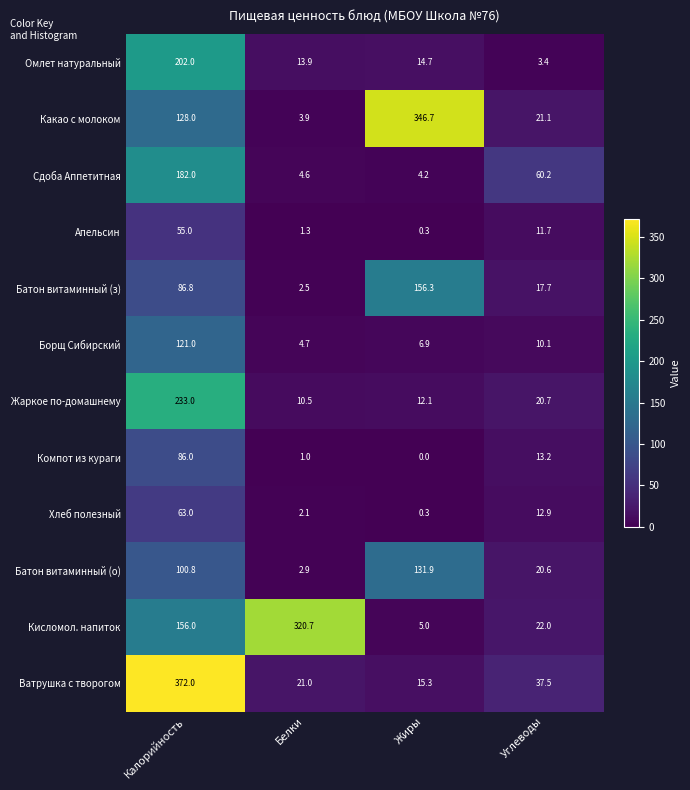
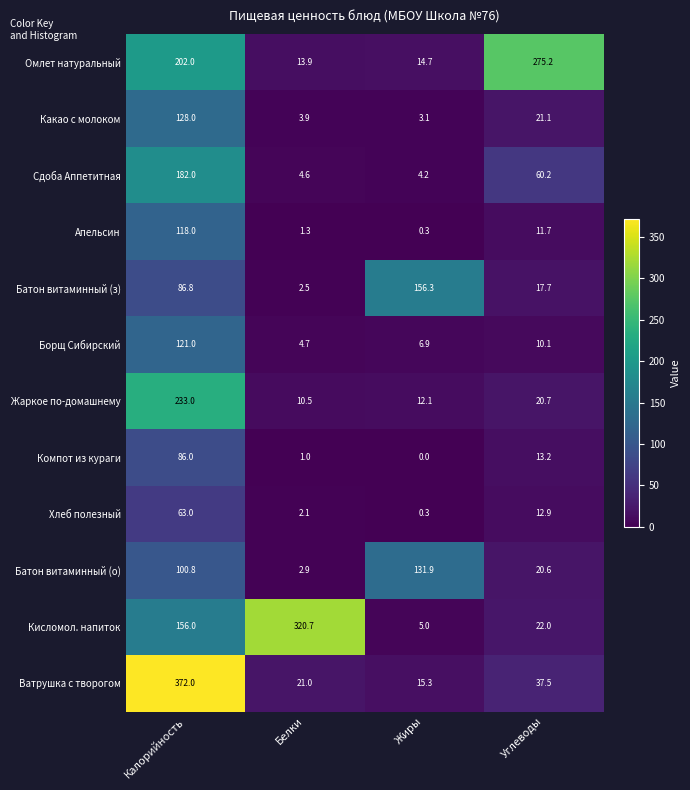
Омлет натуральный, Углеводы: 3.4 -> 275.2
Какао с молоком, Жиры: 346.7 -> 3.1
Апельсин, Калорийность: 55.0 -> 118.0
